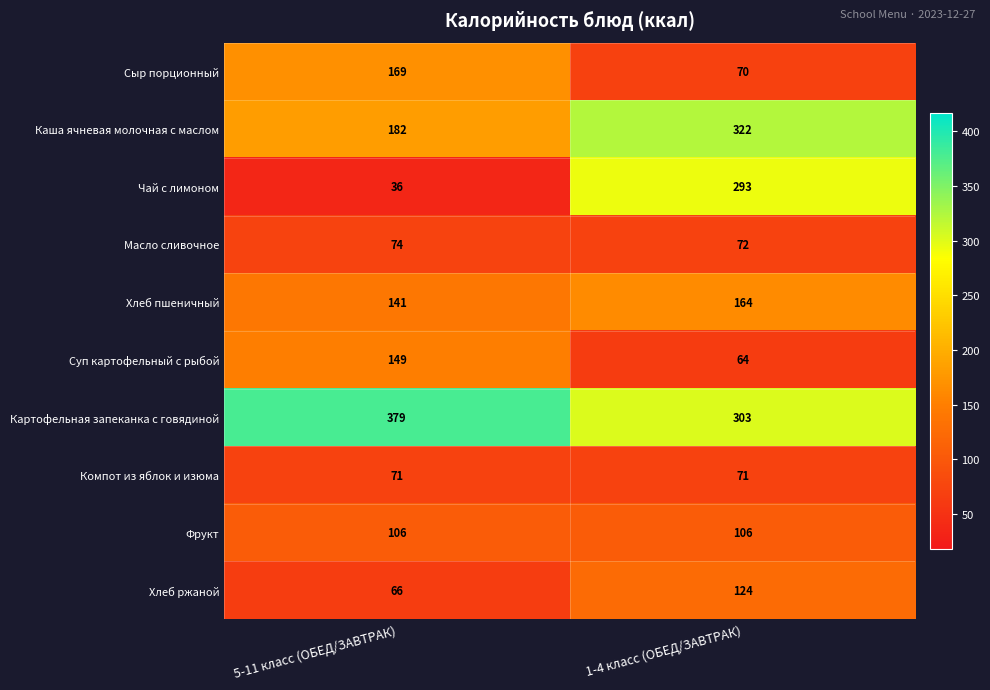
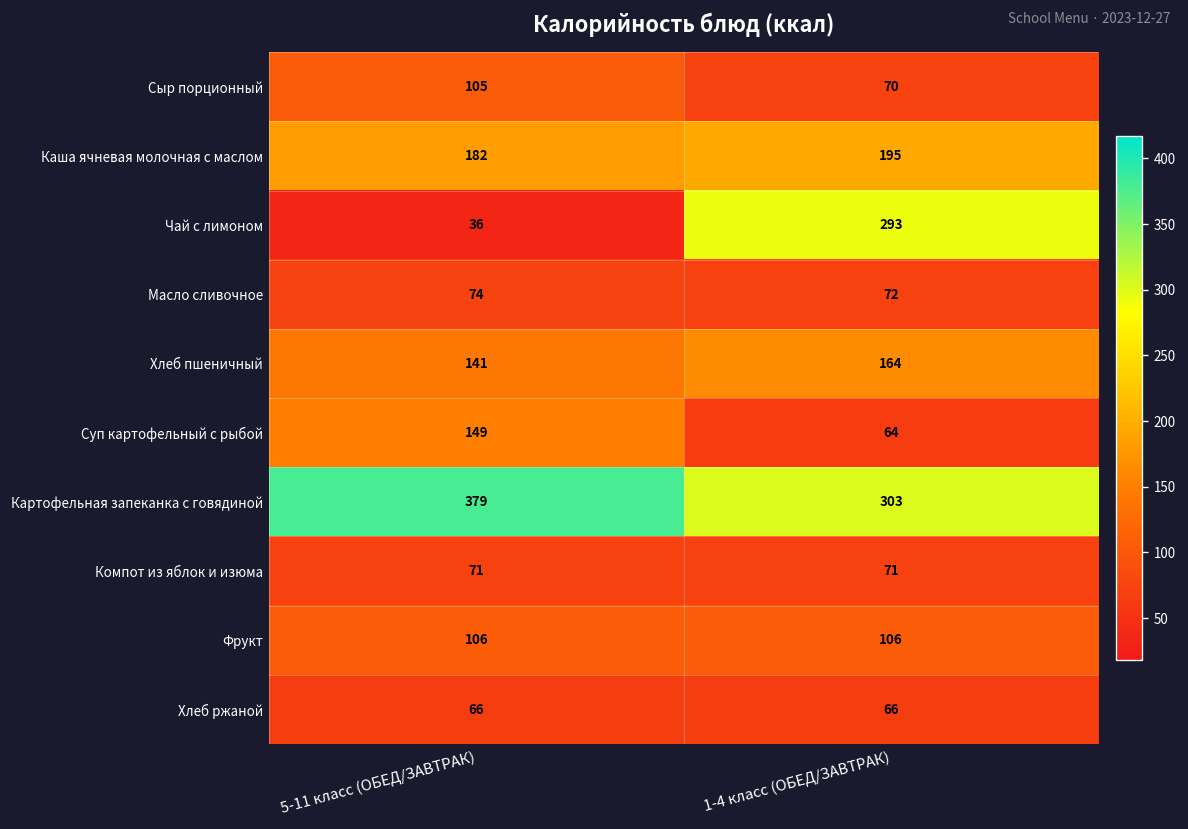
Сыр порционный, 5-11 класс (ОБЕД/ЗАВТРАК): 169 -> 105
Каша ячневая молочная с маслом, 1-4 класс (ОБЕД/ЗАВТРАК): 322 -> 195
Хлеб ржаной, 1-4 класс (ОБЕД/ЗАВТРАК): 124 -> 66
